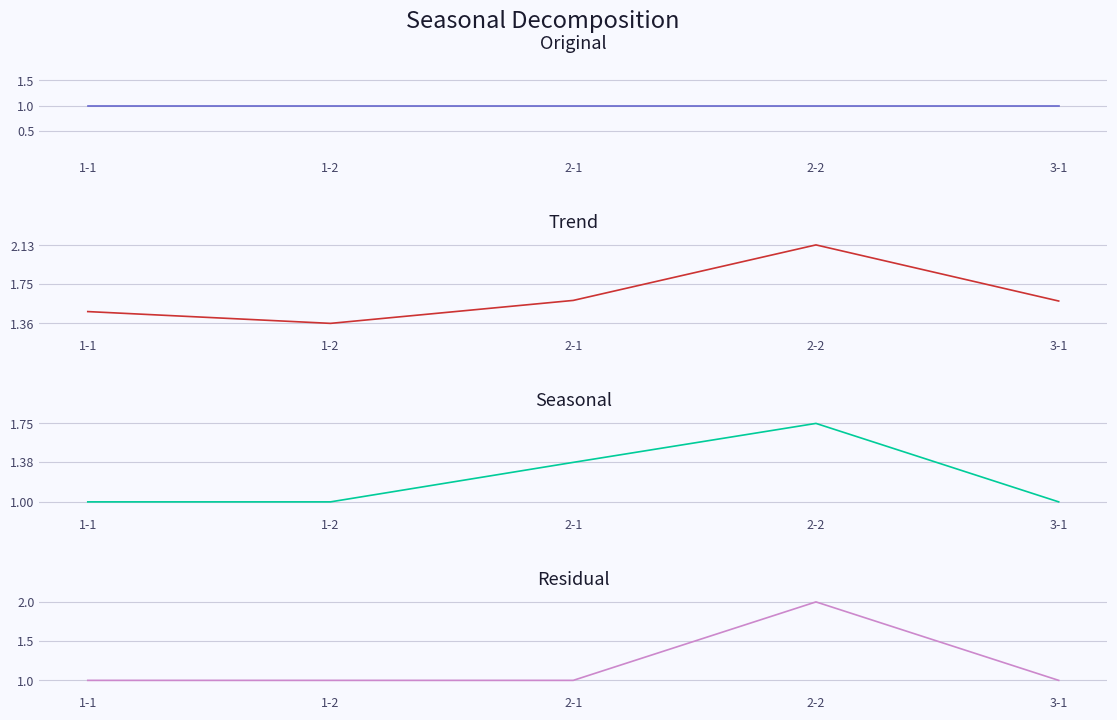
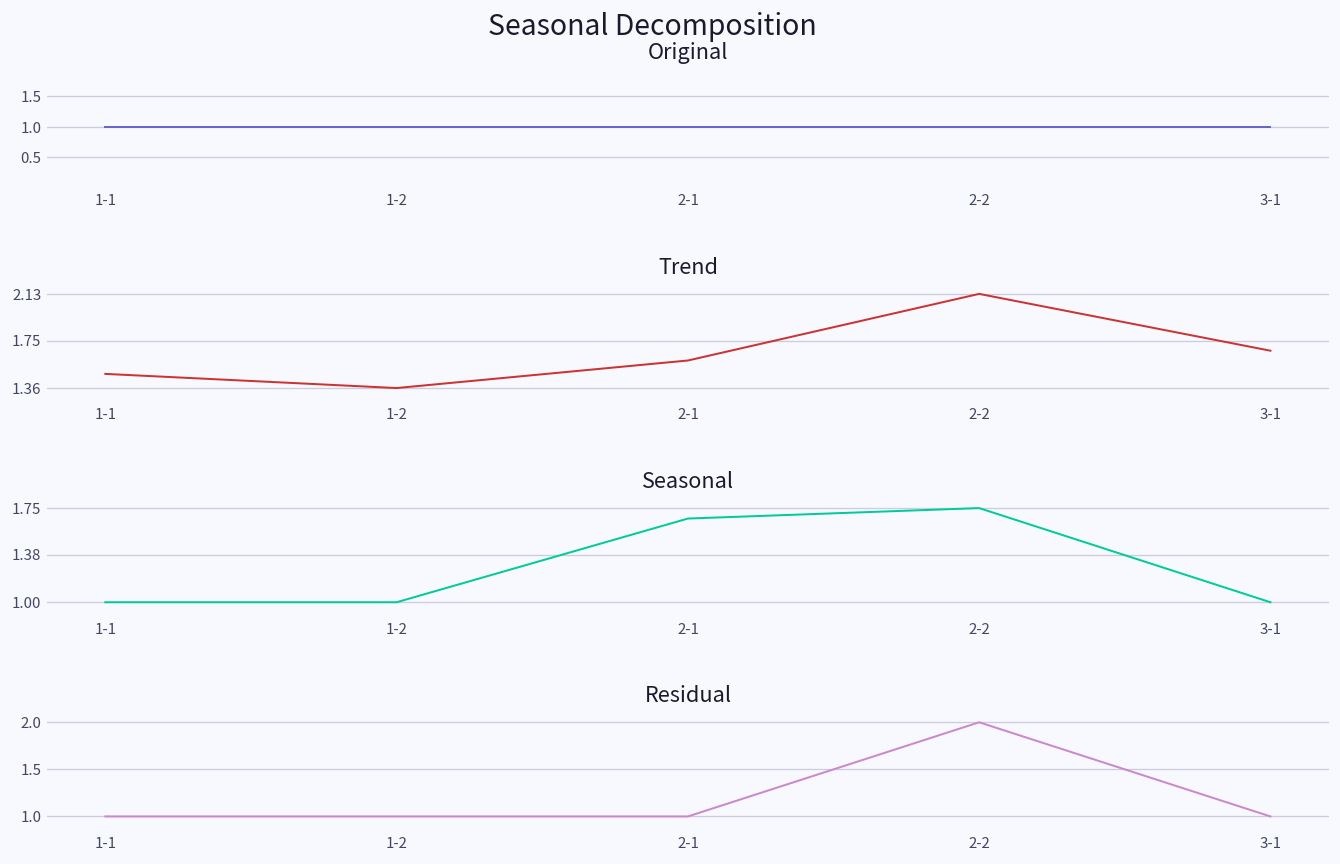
Trend, 3-1: 1.58 -> 1.67
Seasonal, 2-1: 1.38 -> 1.67
